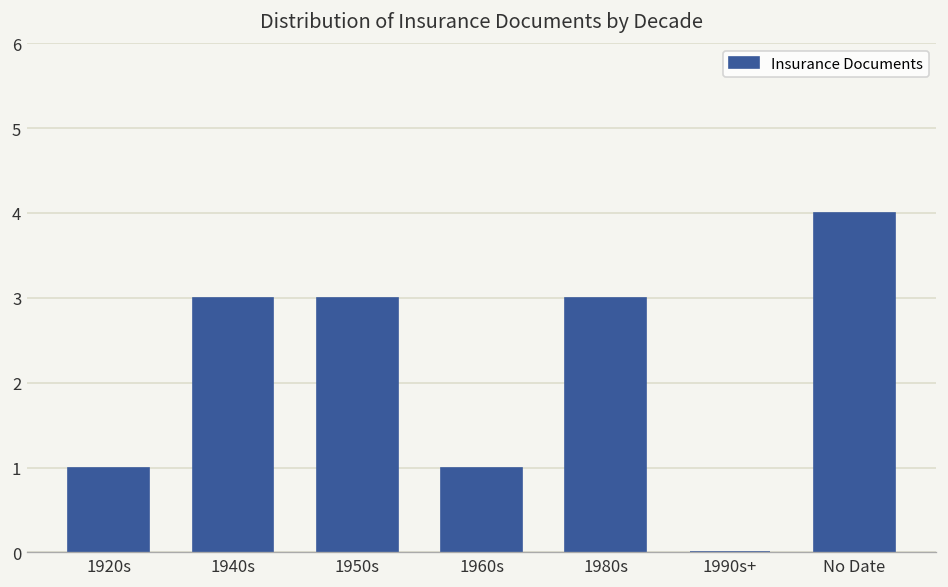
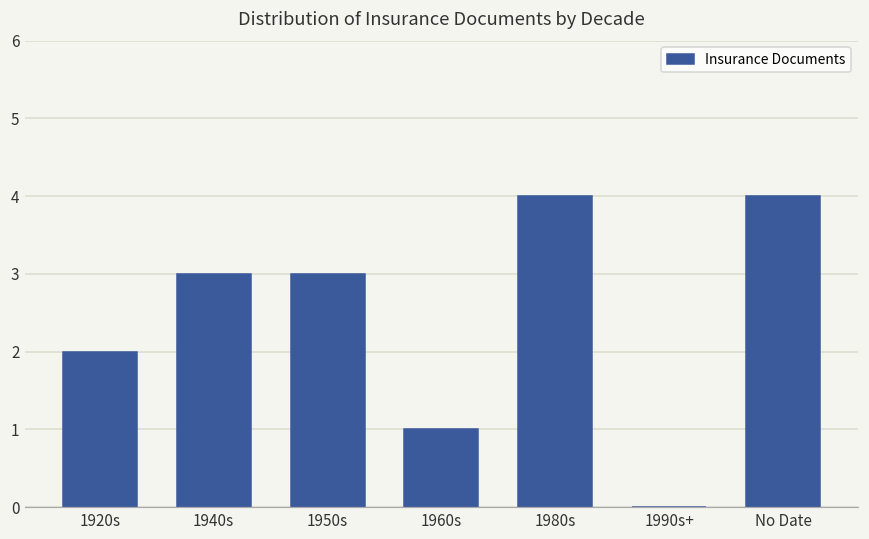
1920s: 1 -> 2
1980s: 3 -> 4
